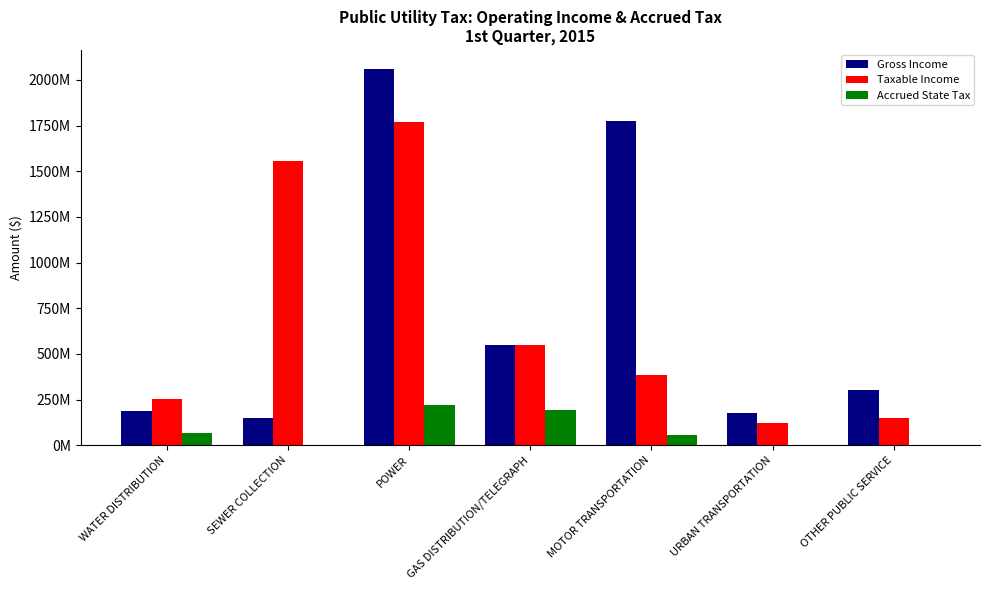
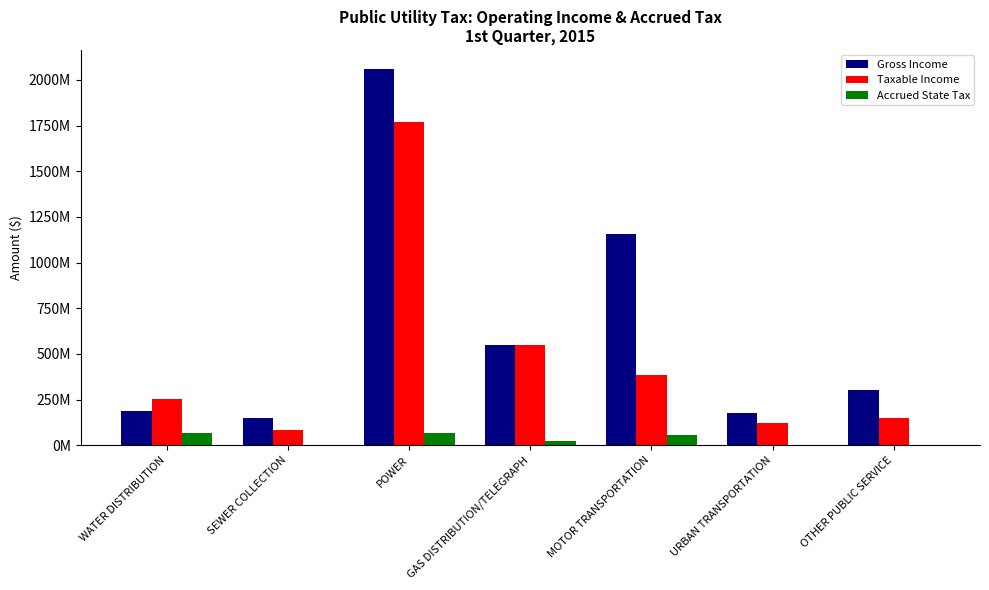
Taxable Income, SEWER COLLECTION: 1560000000 -> 90000000
Accrued State Tax, POWER: 220000000 -> 70000000
Accrued State Tax, GAS DISTRIBUTION/TELEGRAPH: 190000000 -> 20000000
Gross Income, MOTOR TRANSPORTATION: 1770000000 -> 1150000000
